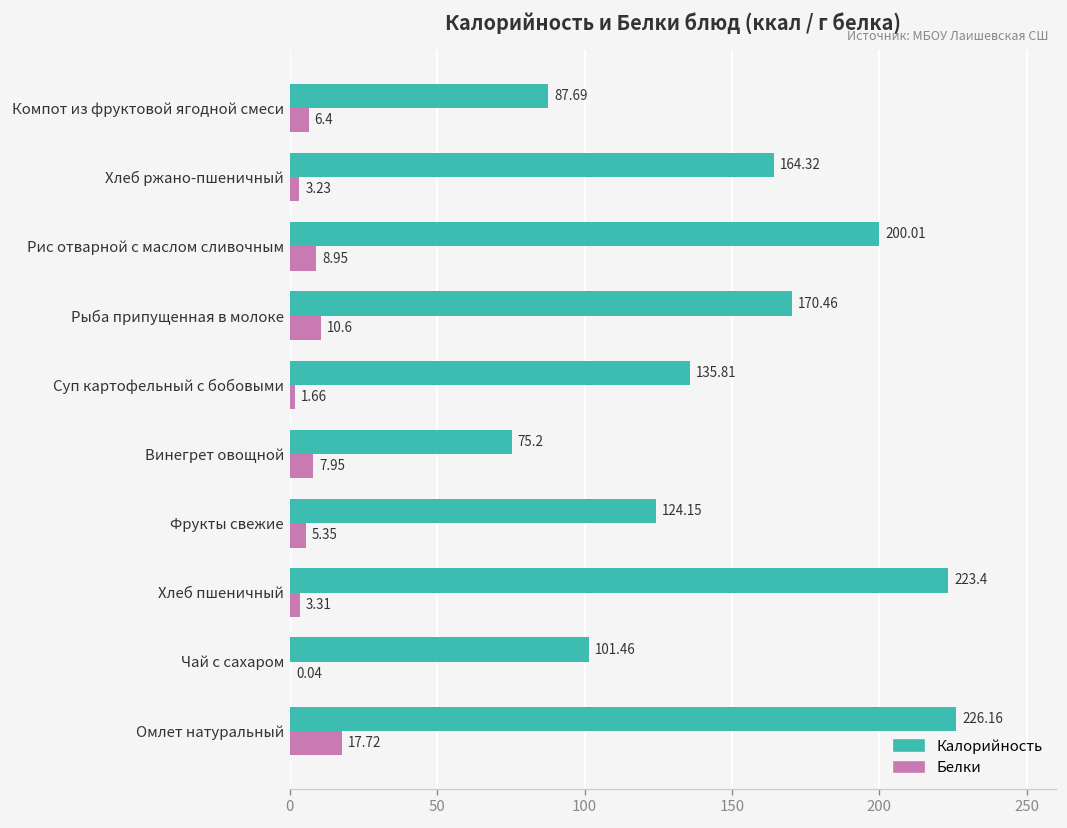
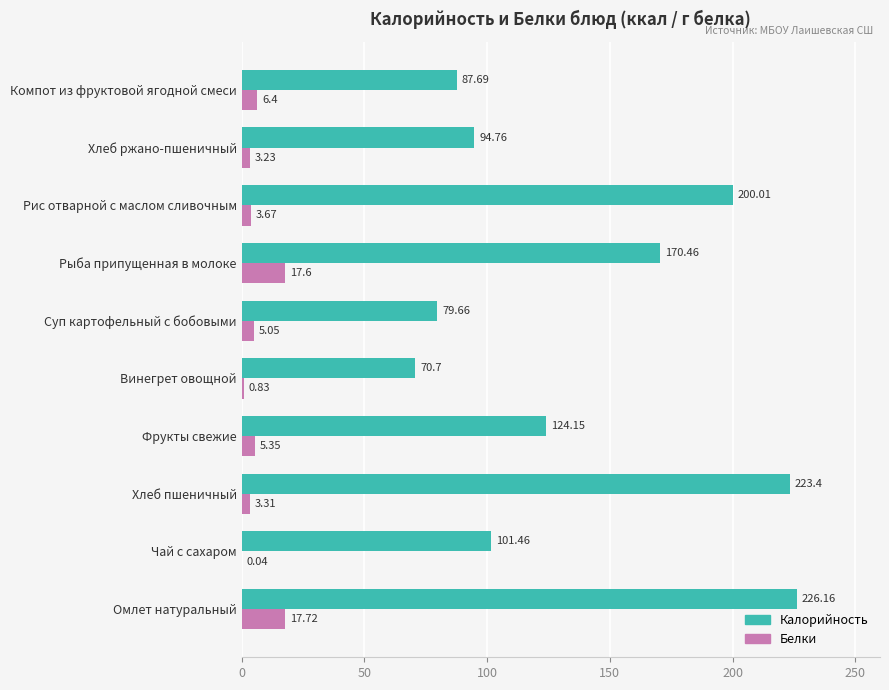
Калорийность, Хлеб ржано-пшеничный: 164.32 -> 94.76
Белки, Рис отварной с маслом сливочным: 8.95 -> 3.67
Белки, Рыба припущенная в молоке: 10.6 -> 17.6
Калорийность, Суп картофельный с бобовыми: 135.81 -> 79.66
Белки, Суп картофельный с бобовыми: 1.66 -> 5.05
Калорийность, Винегрет овощной: 75.2 -> 70.7
Белки, Винегрет овощной: 7.95 -> 0.83
